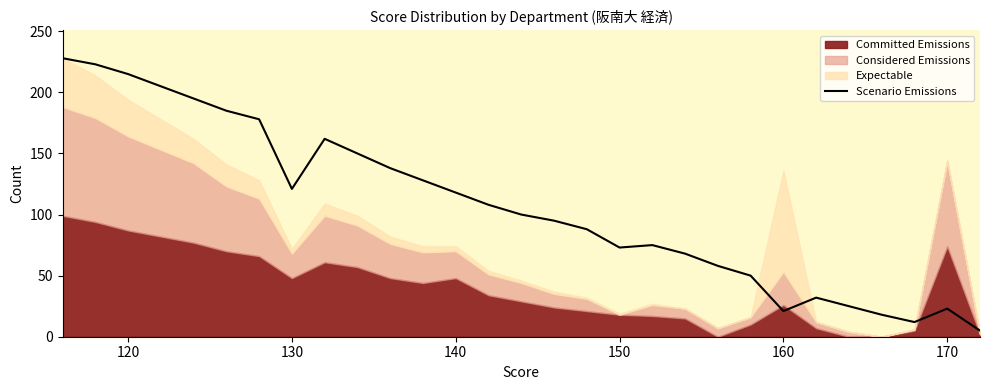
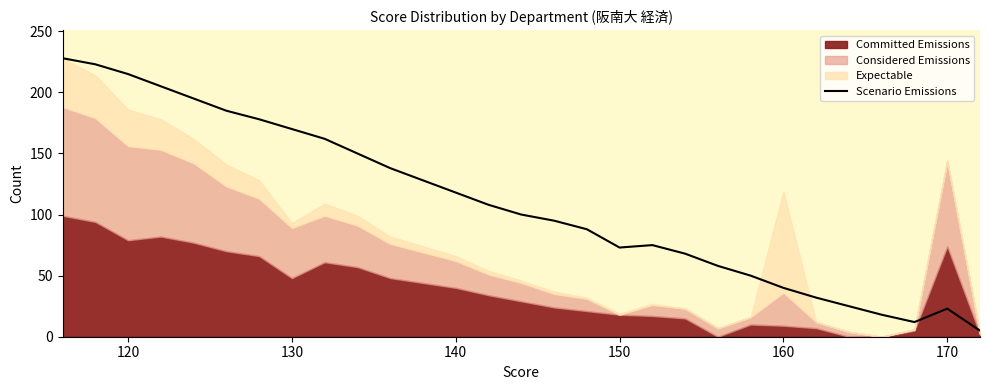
Committed Emissions, 120: 87 -> 79
Scenario Emissions, 130: 121 -> 170
Considered Emissions, 130: 20 -> 41
Committed Emissions, 140: 48 -> 40
Scenario Emissions, 160: 21 -> 40
Committed Emissions, 160: 26 -> 9
